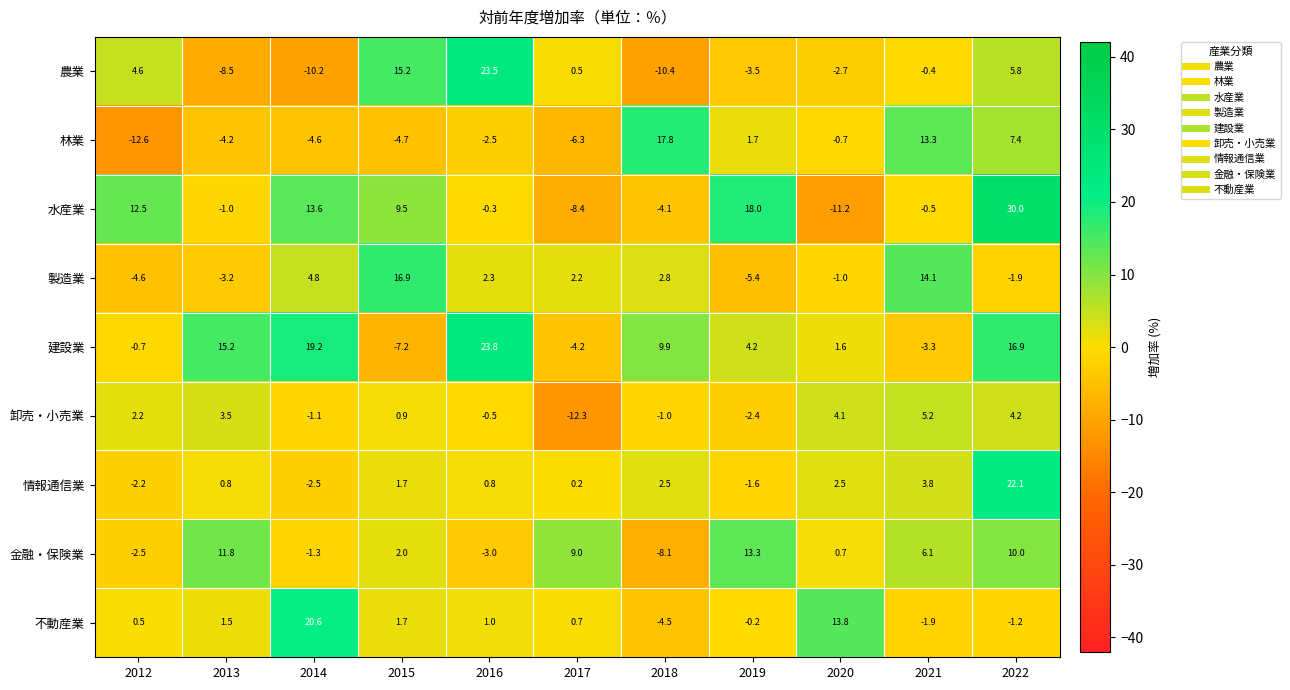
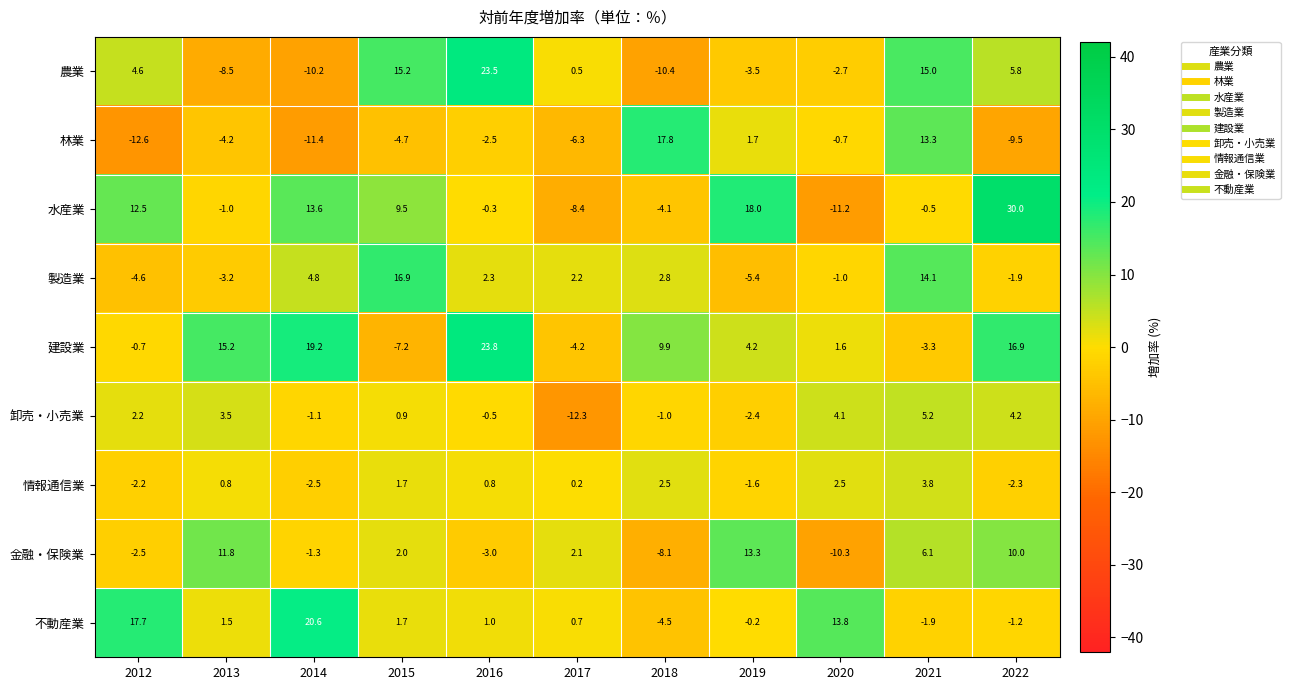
農業, 2021: -0.4 -> 15.0
林業, 2014: -4.6 -> -11.4
林業, 2022: 7.4 -> -9.5
情報通信業, 2022: 22.1 -> -2.3
金融・保険業, 2017: 9.0 -> 2.1
金融・保険業, 2020: 0.7 -> -10.3
不動産業, 2012: 0.5 -> 17.7
